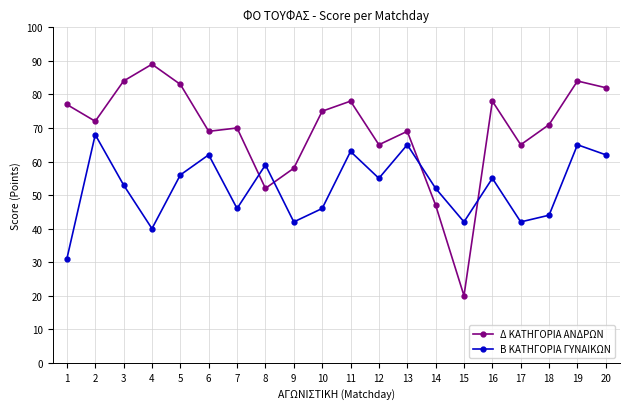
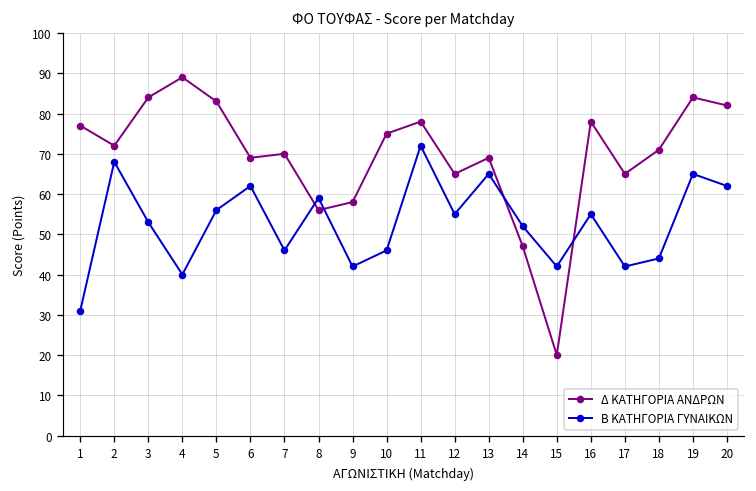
Δ ΚΑΤΗΓΟΡΙΑ ΑΝΔΡΩΝ, 8: 52 -> 56
Β ΚΑΤΗΓΟΡΙΑ ΓΥΝΑΙΚΩΝ, 11: 63 -> 72
